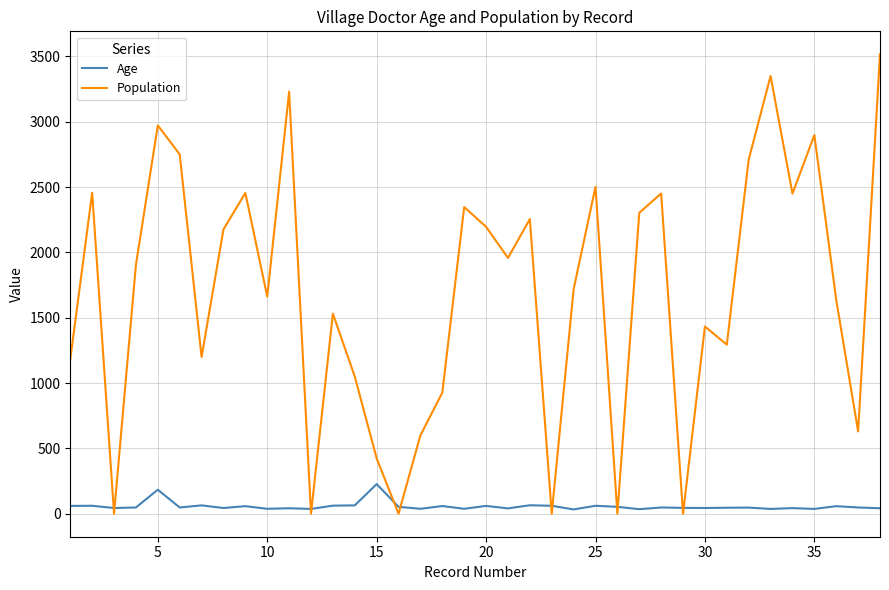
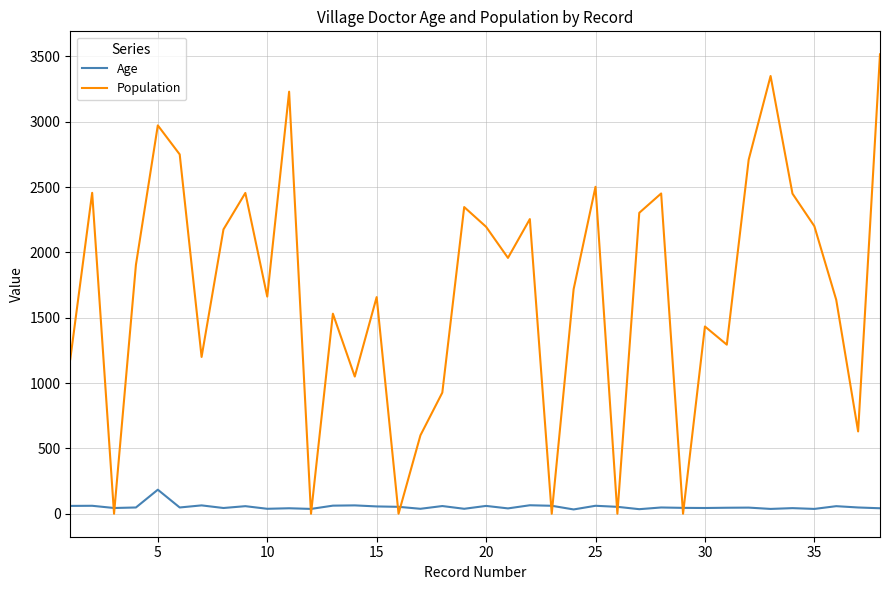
Age, 15: 230 -> 60
Population, 15: 420 -> 1660
Population, 35: 2900 -> 2200
